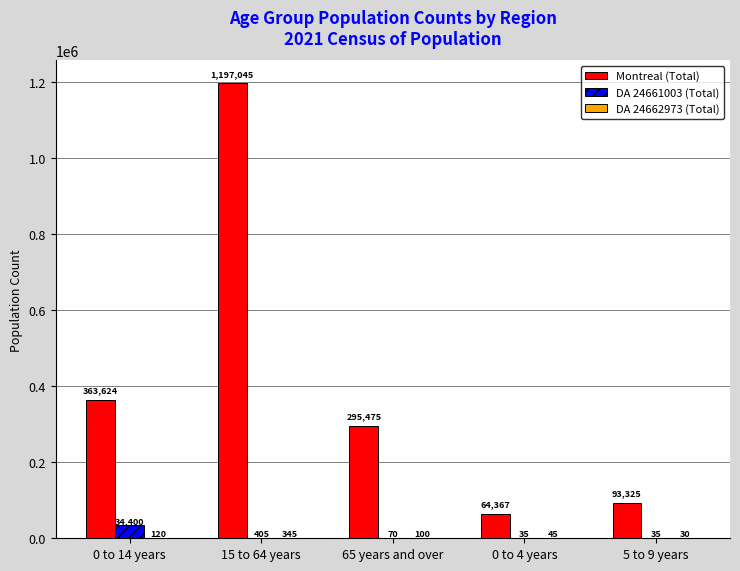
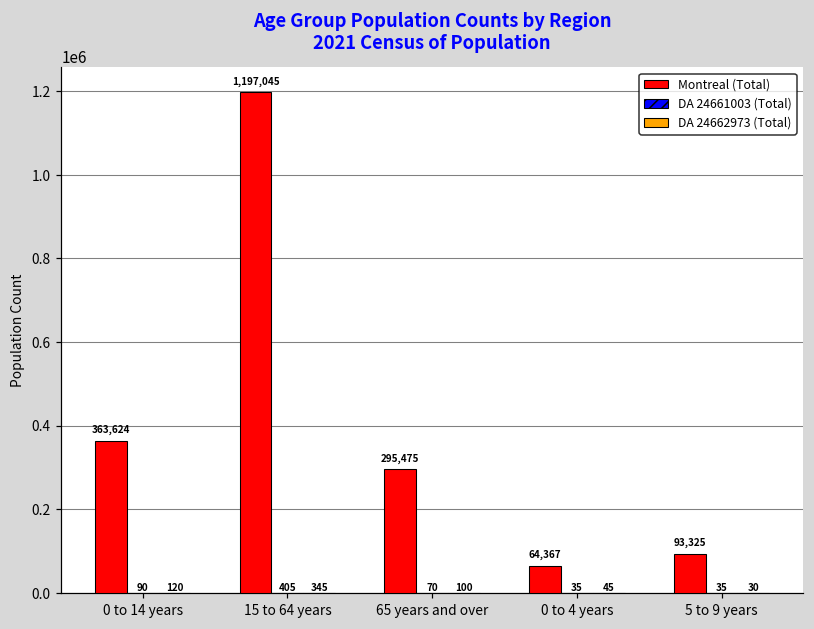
DA 24661003 (Total), 0 to 14 years: 34,400 -> 90
